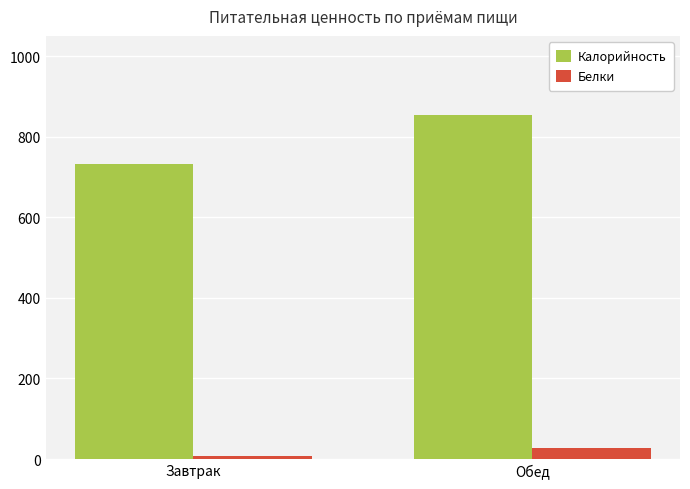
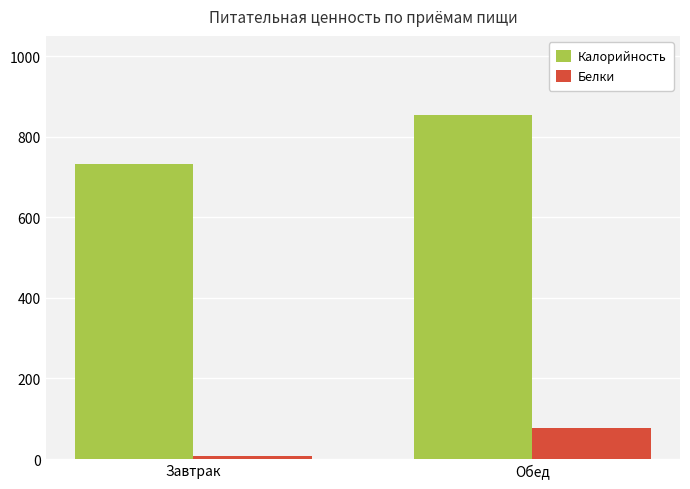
Белки, Обед: 30 -> 80
